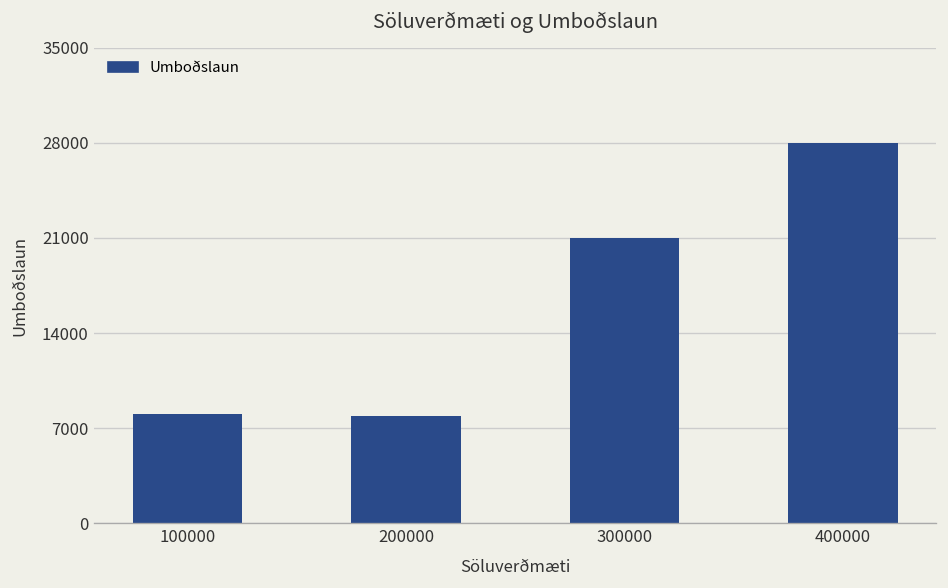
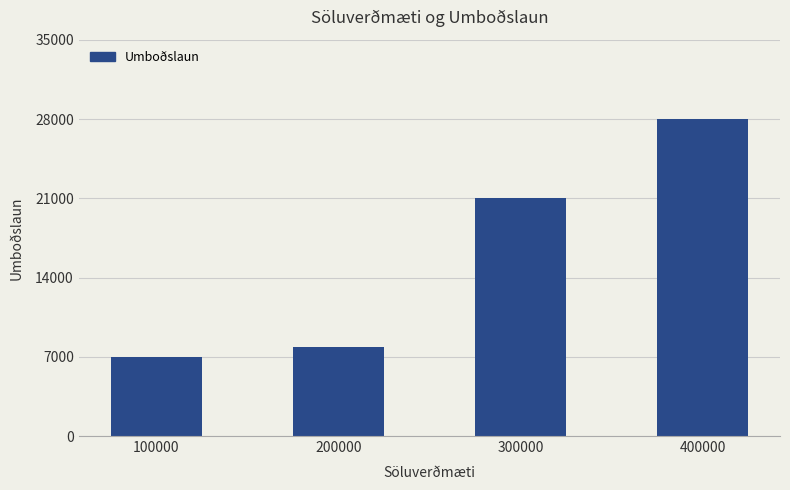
100000: 8000 -> 7000
